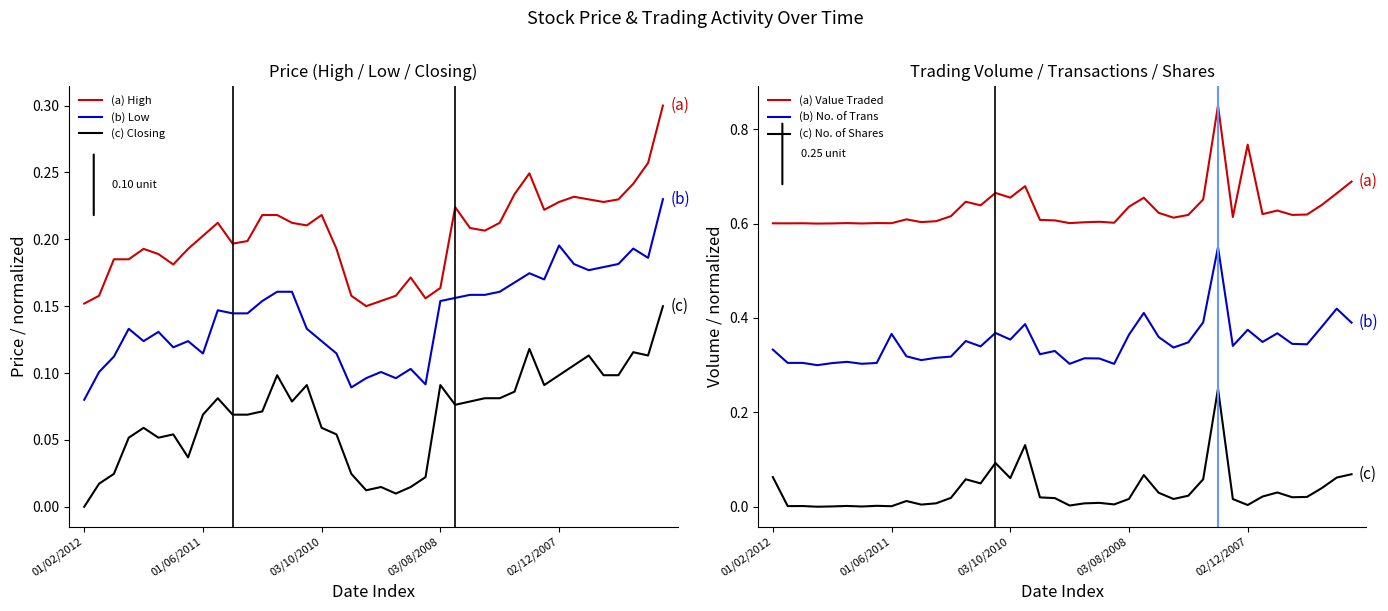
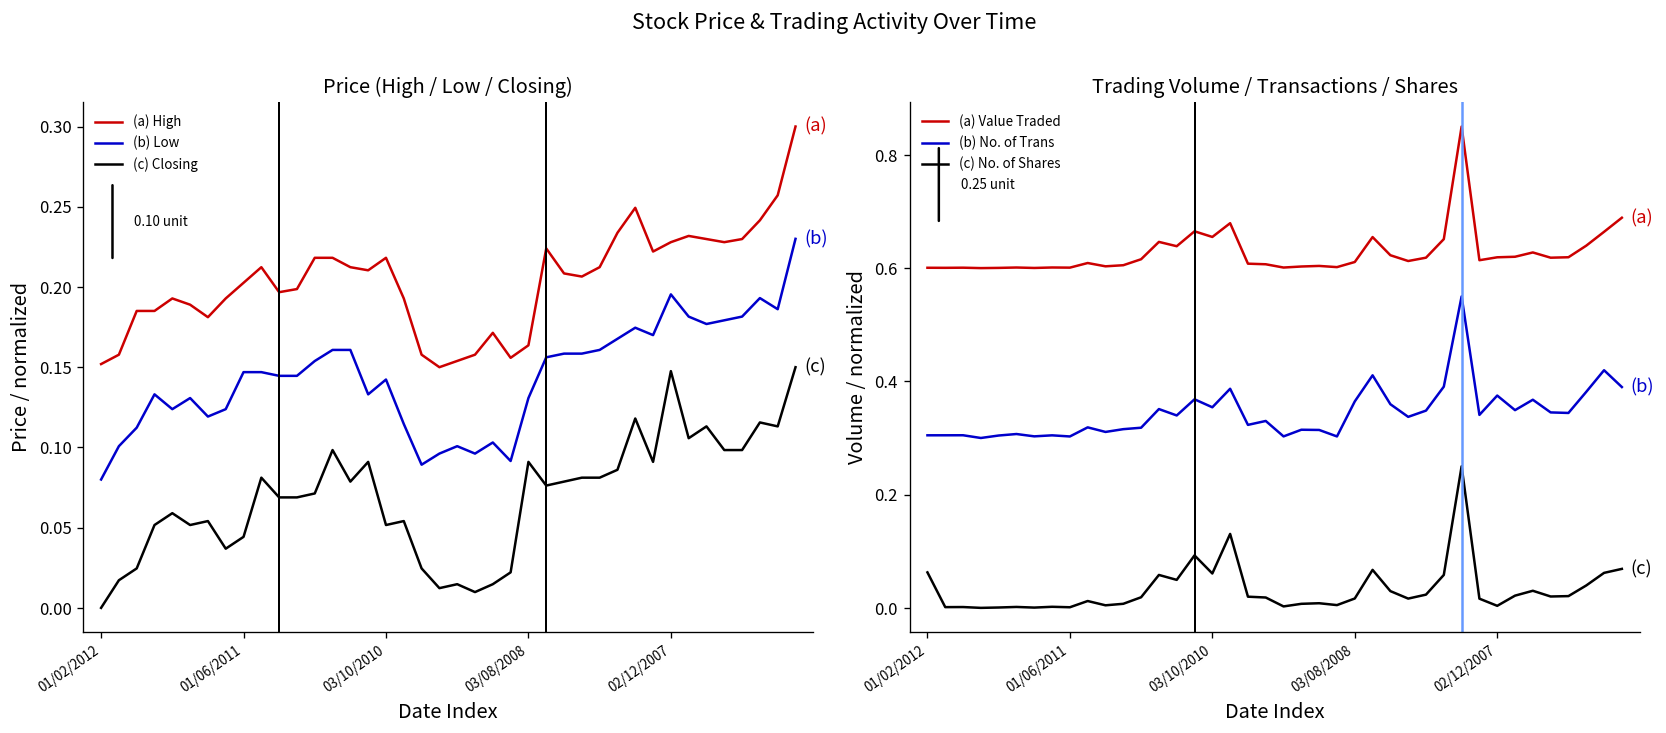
Price (High / Low / Closing), (b) Low, 01/06/2011: 0.115 -> 0.147
Price (High / Low / Closing), (c) Closing, 01/06/2011: 0.069 -> 0.044
Price (High / Low / Closing), (b) Low, 03/10/2010: 0.124 -> 0.142
Price (High / Low / Closing), (c) Closing, 03/10/2010: 0.059 -> 0.052
Price (High / Low / Closing), (b) Low, 03/08/2008: 0.154 -> 0.131
Price (High / Low / Closing), (c) Closing, 02/12/2007: 0.098 -> 0.148
Trading Volume / Transactions / Shares, (b) No. of Trans, 01/02/2012: 0.33 -> 0.30
Trading Volume / Transactions / Shares, (b) No. of Trans, 01/06/2011: 0.37 -> 0.30
Trading Volume / Transactions / Shares, (a) Value Traded, 03/08/2008: 0.64 -> 0.61
Trading Volume / Transactions / Shares, (a) Value Traded, 02/12/2007: 0.77 -> 0.62
